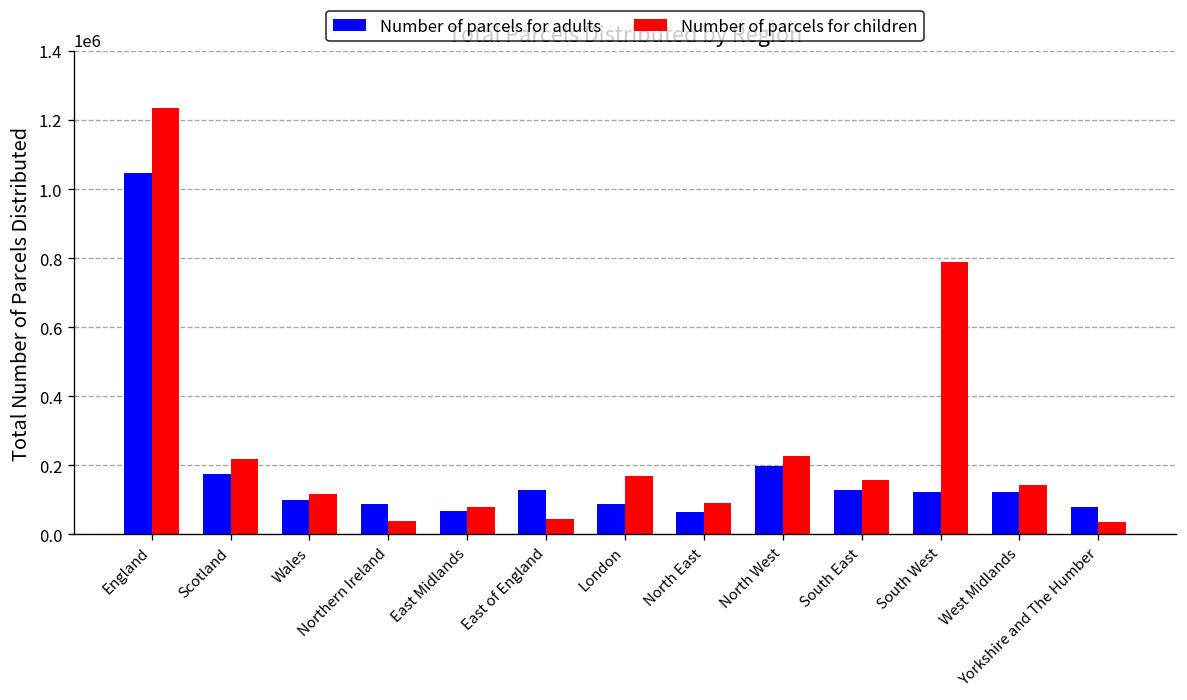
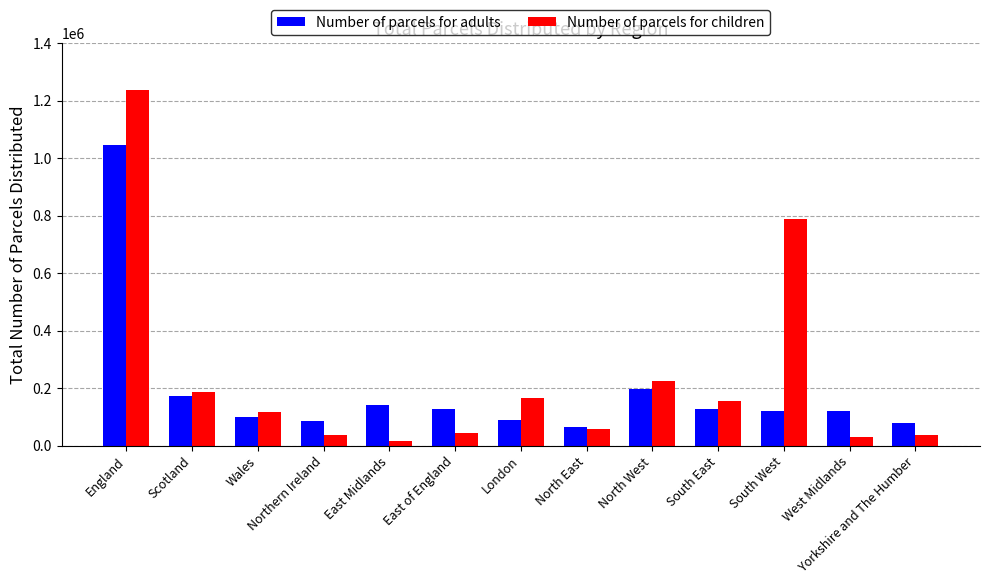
Number of parcels for children, Scotland: 220000 -> 190000
Number of parcels for adults, East Midlands: 70000 -> 140000
Number of parcels for children, East Midlands: 80000 -> 20000
Number of parcels for children, North East: 90000 -> 60000
Number of parcels for children, West Midlands: 140000 -> 30000
